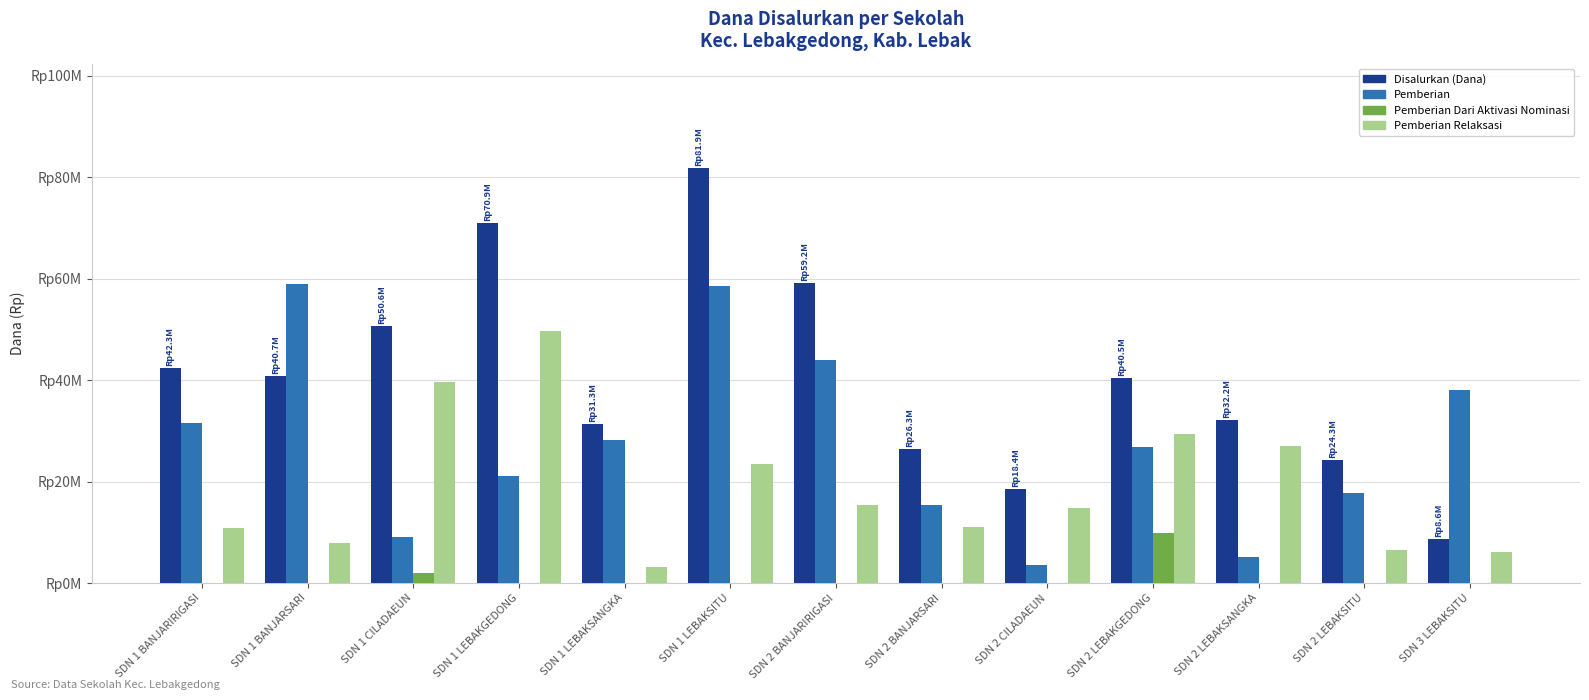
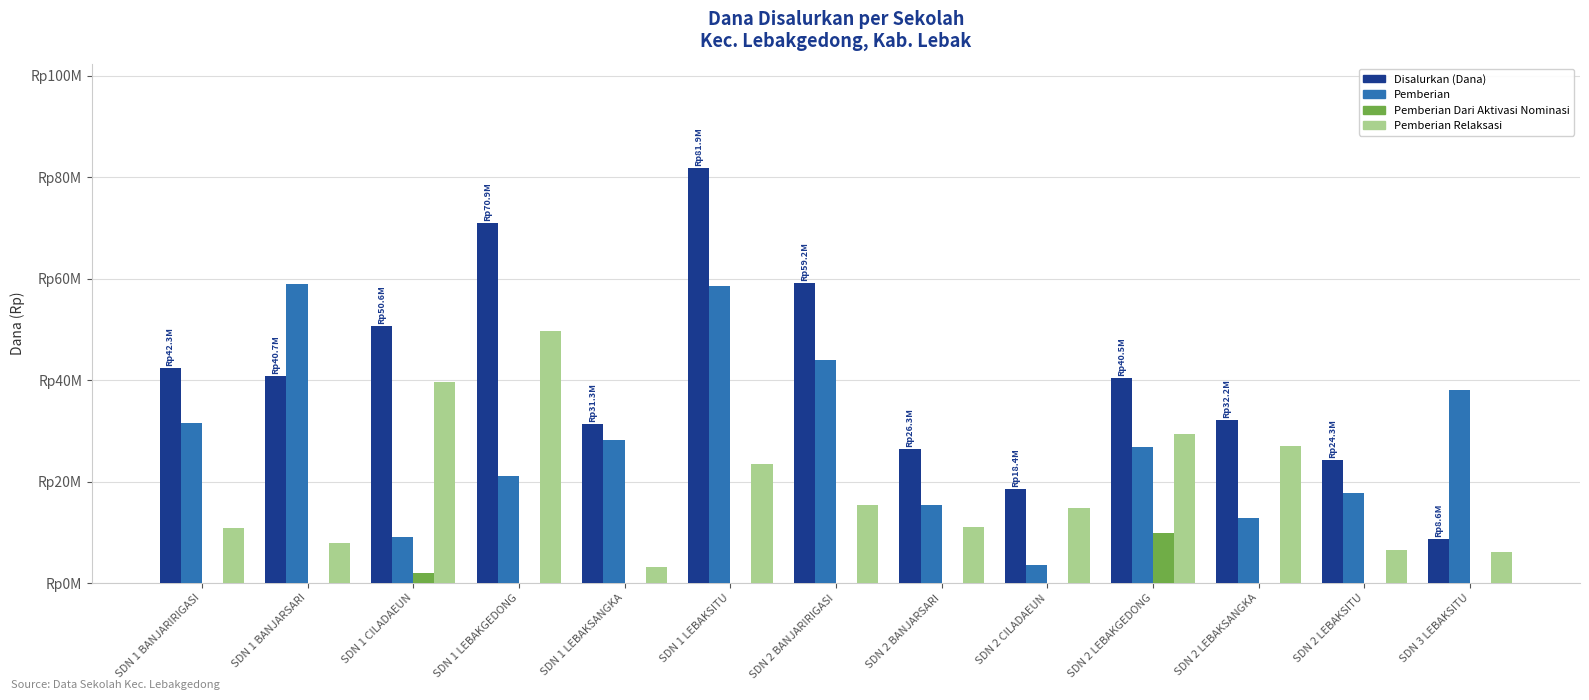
Pemberian, SDN 2 LEBAKSANGKA: Rp5000000 -> Rp13000000
